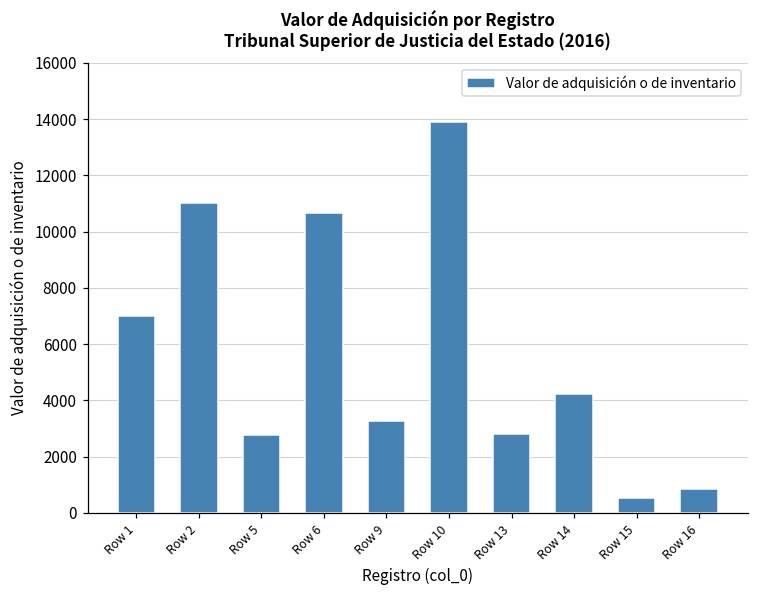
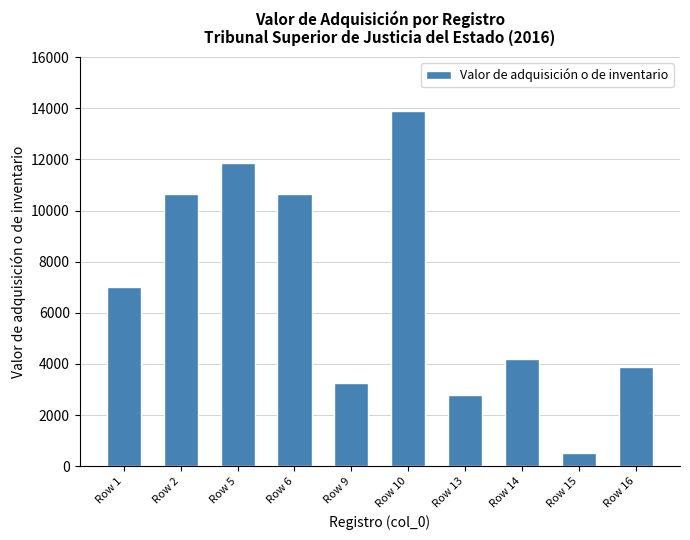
Row 2: 11000 -> 10700
Row 5: 2800 -> 11900
Row 16: 800 -> 3900
